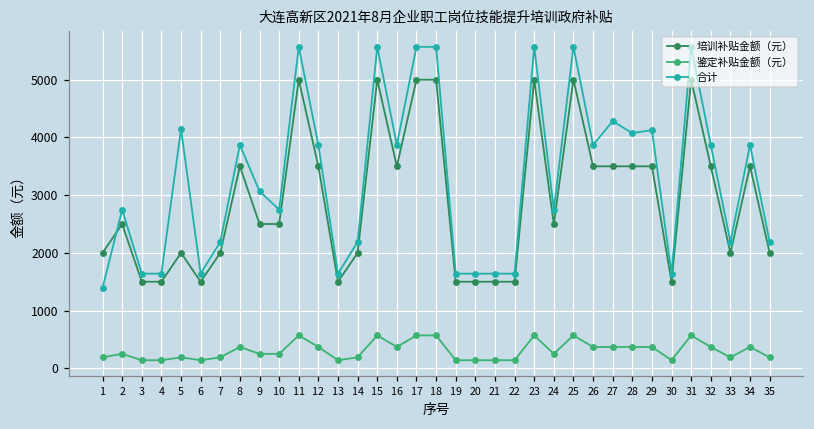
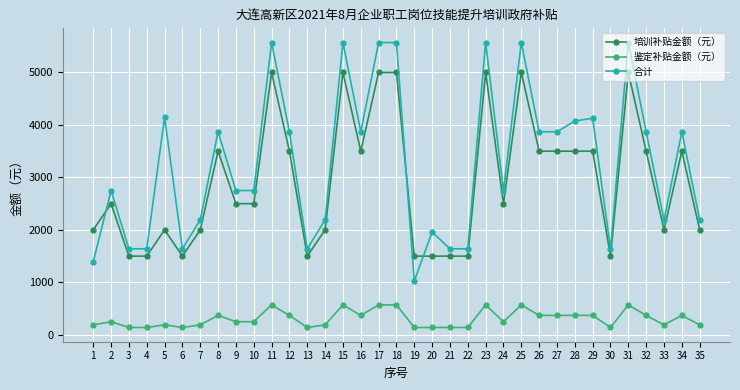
合计, 9: 3100 -> 2800
合计, 19: 1600 -> 1000
合计, 20: 1600 -> 2000
合计, 27: 4300 -> 3900
